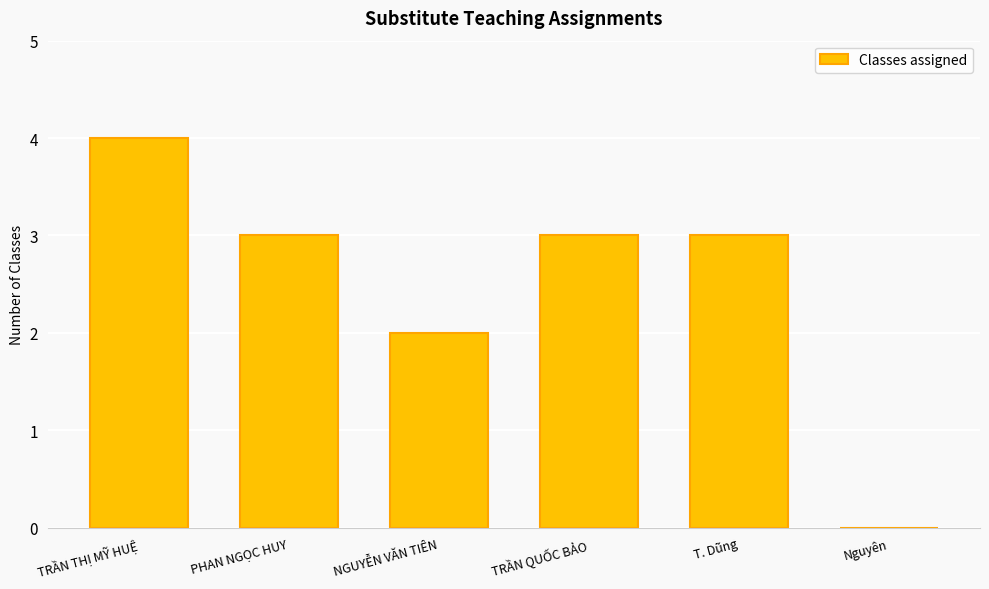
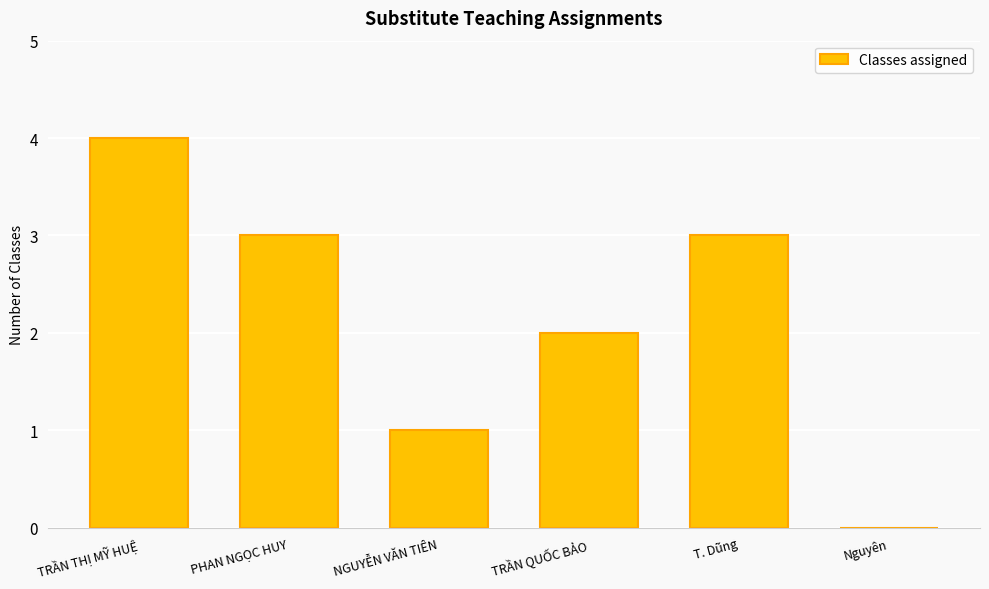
NGUYỄN VĂN TIÊN: 2 -> 1
TRẦN QUỐC BẢO: 3 -> 2
